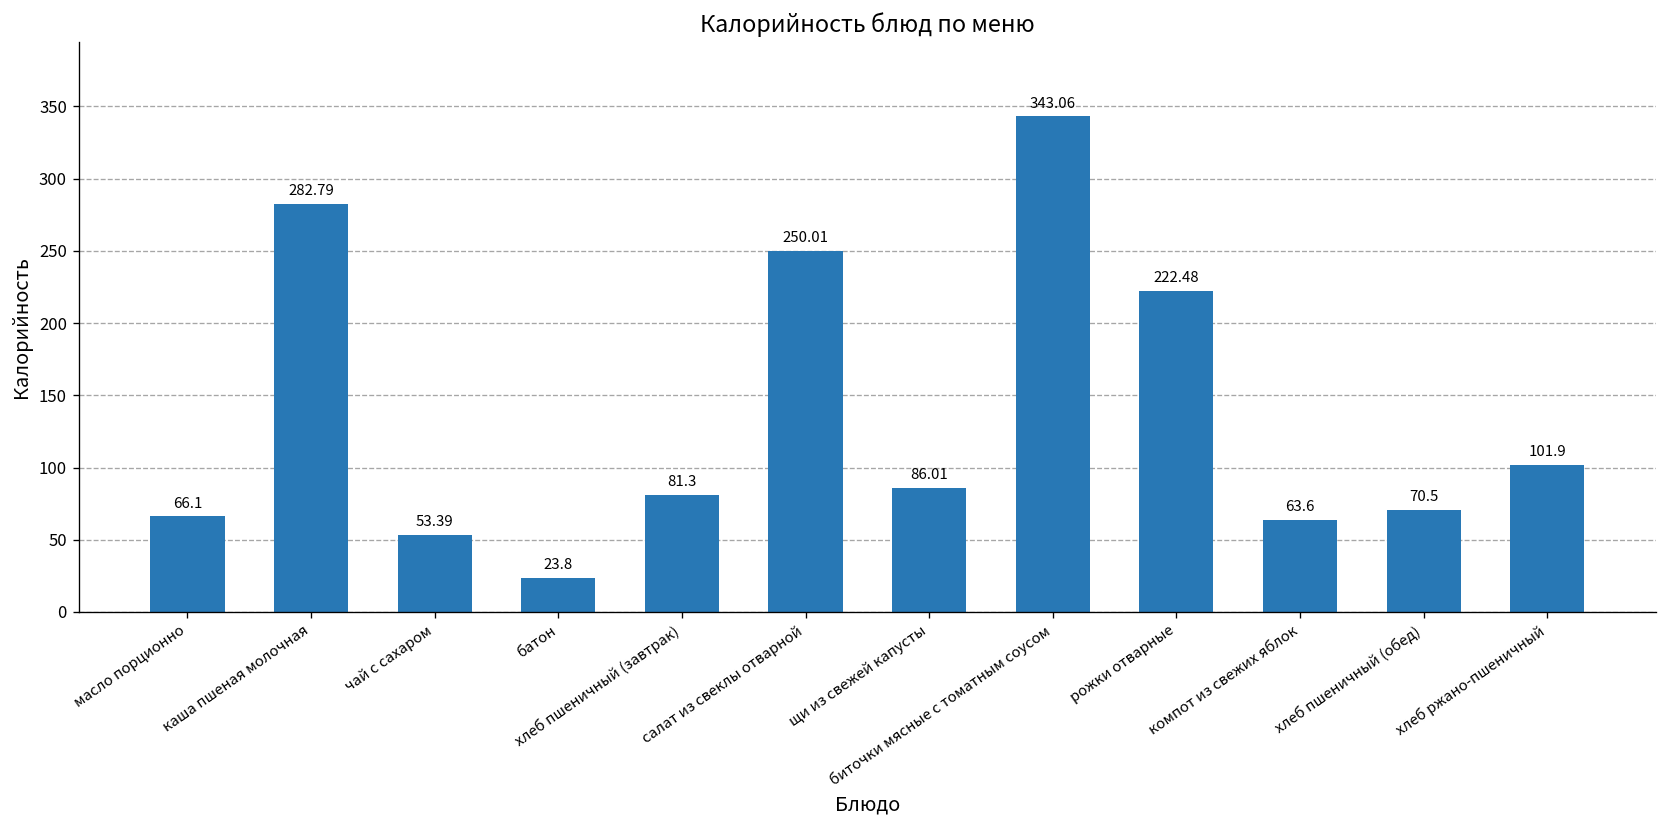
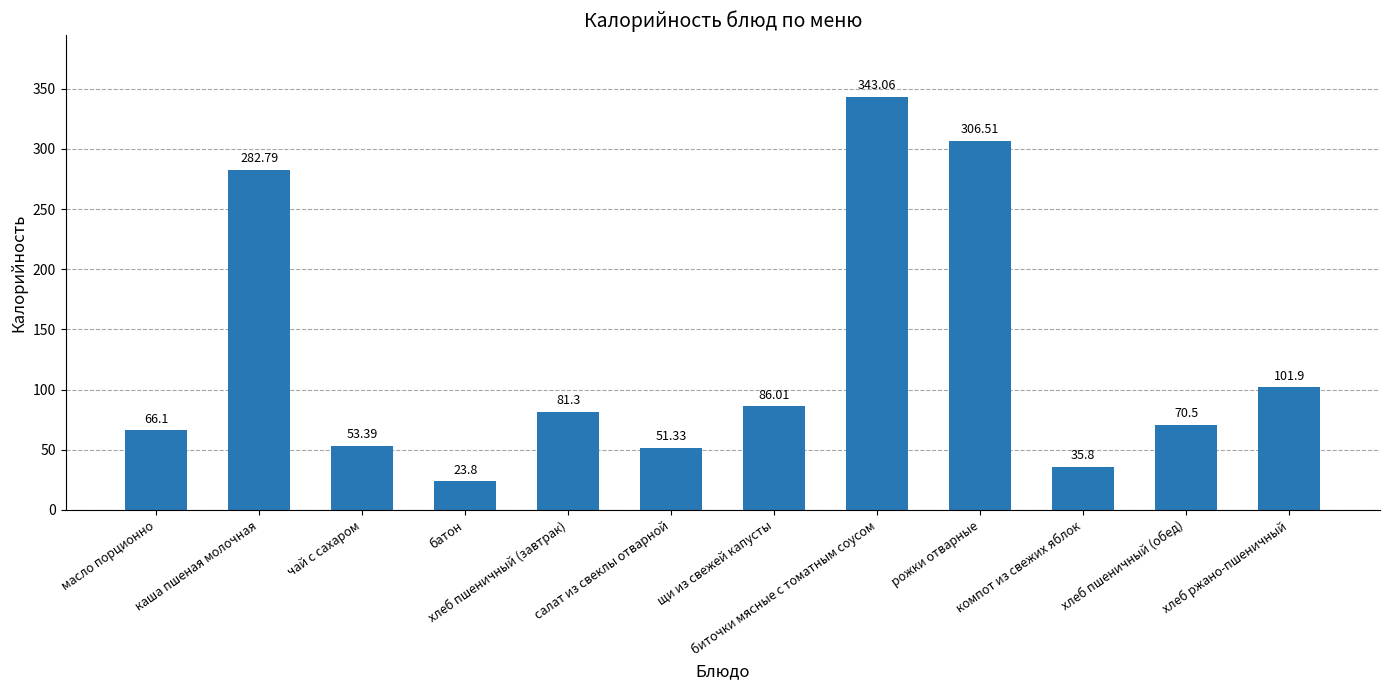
салат из свеклы отварной: 250.01 -> 51.33
рожки отварные: 222.48 -> 306.51
компот из свежих яблок: 63.6 -> 35.8
